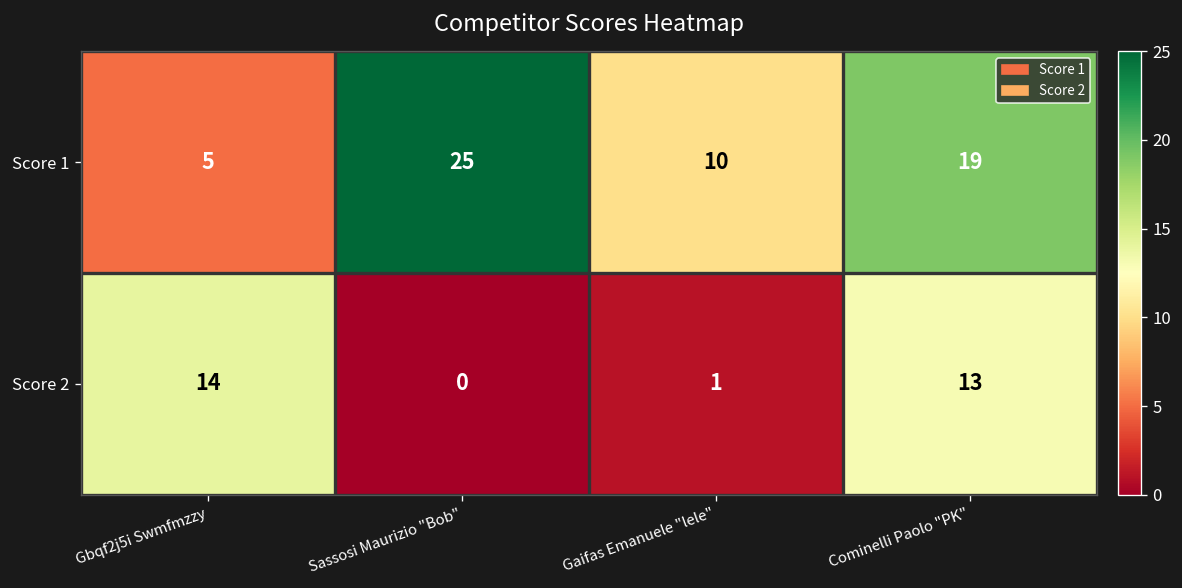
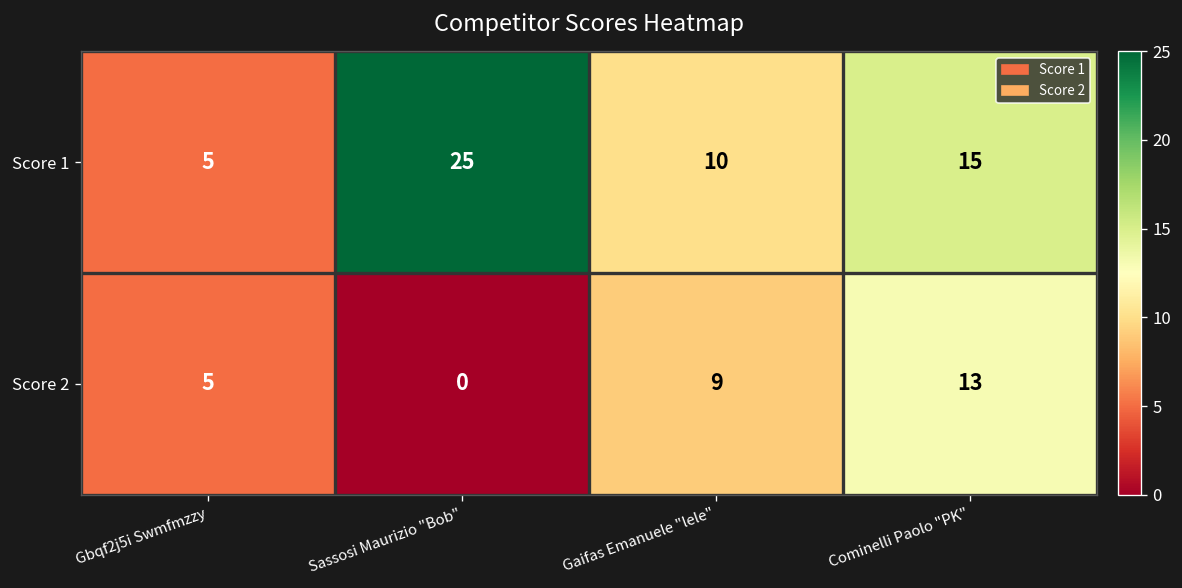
Score 1, Cominelli Paolo "PK": 19 -> 15
Score 2, Gbqf2j5i Swmfmzzy: 14 -> 5
Score 2, Gaifas Emanuele "lele": 1 -> 9
